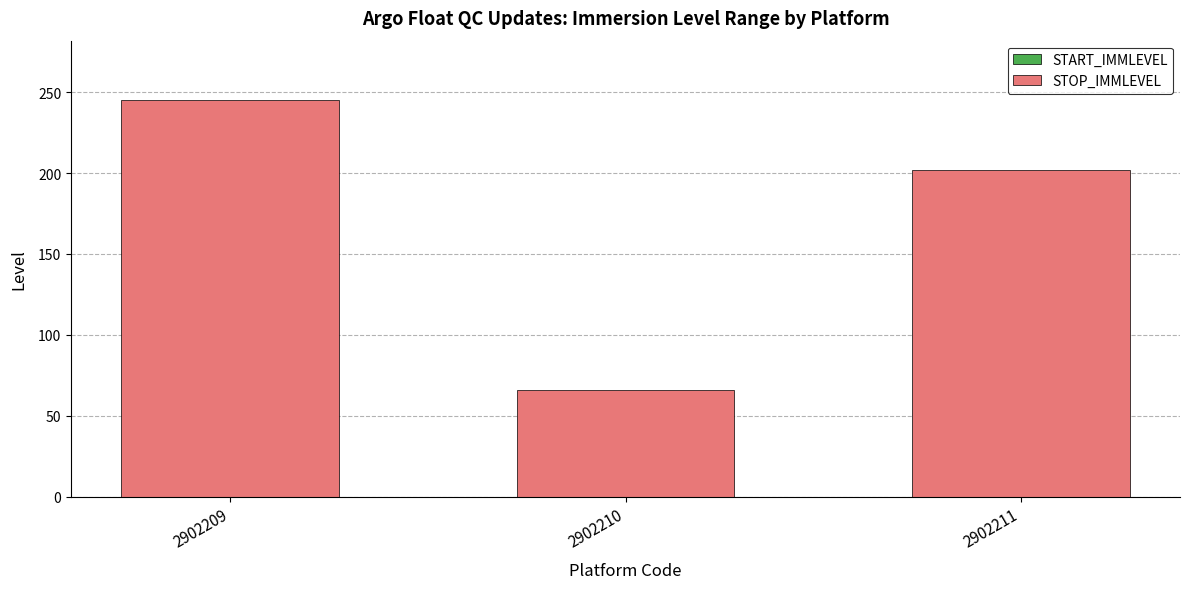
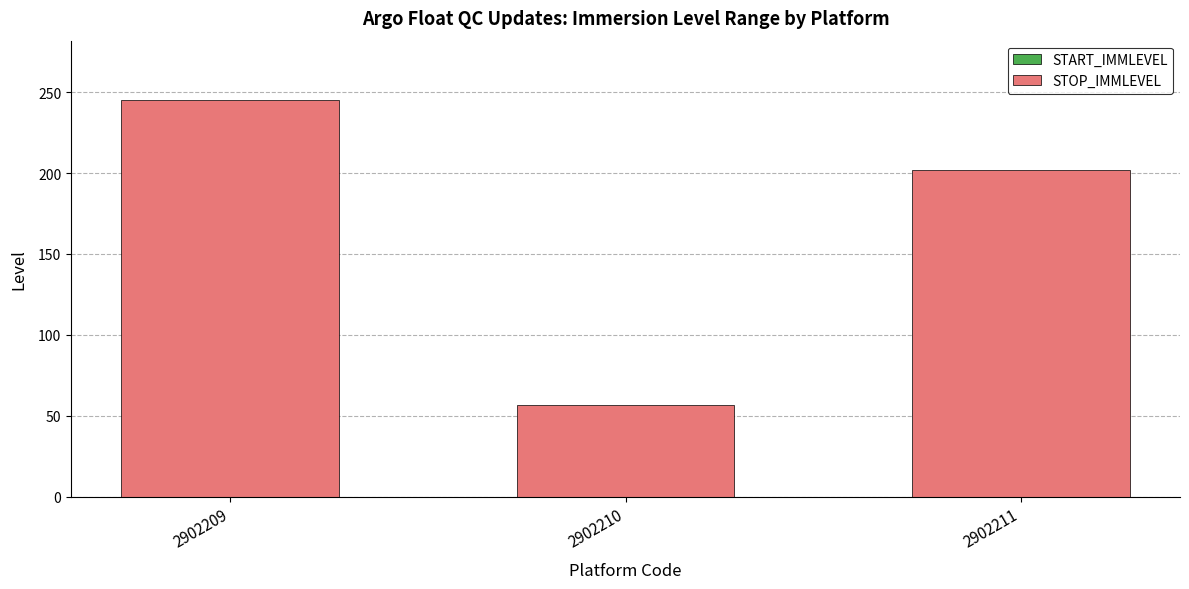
STOP_IMMLEVEL, 2902210: 66 -> 57
